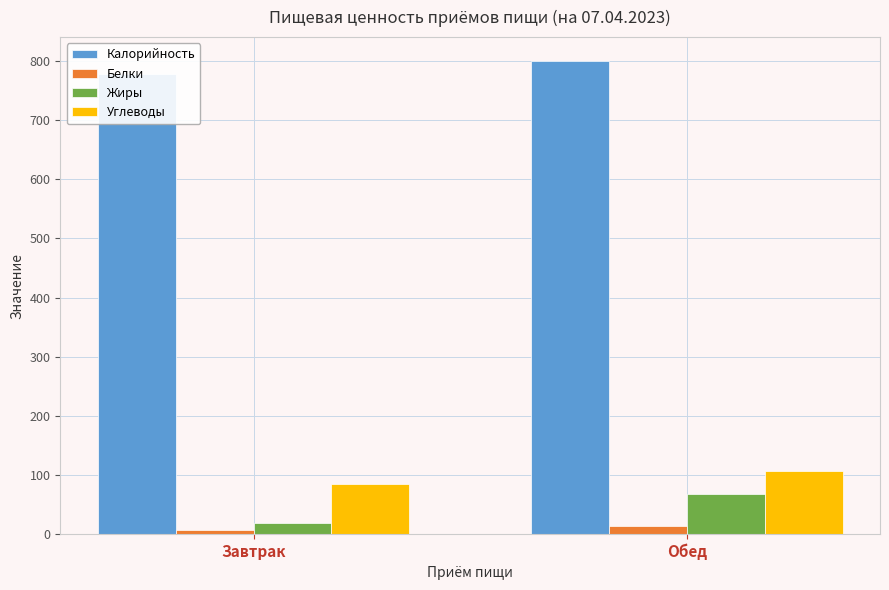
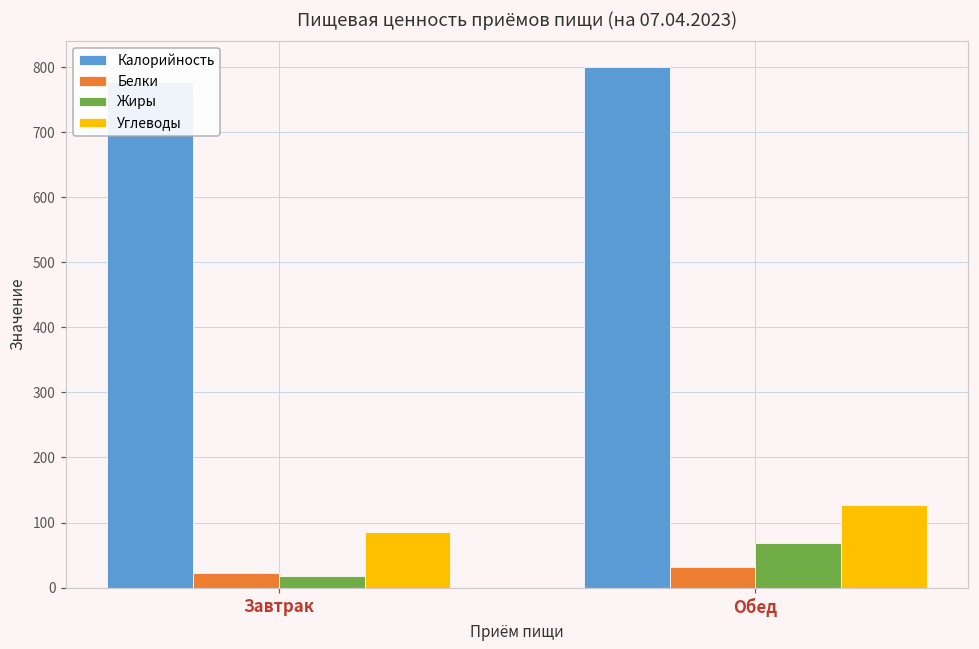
Белки, Завтрак: 10 -> 20
Белки, Обед: 10 -> 30
Углеводы, Обед: 110 -> 130
